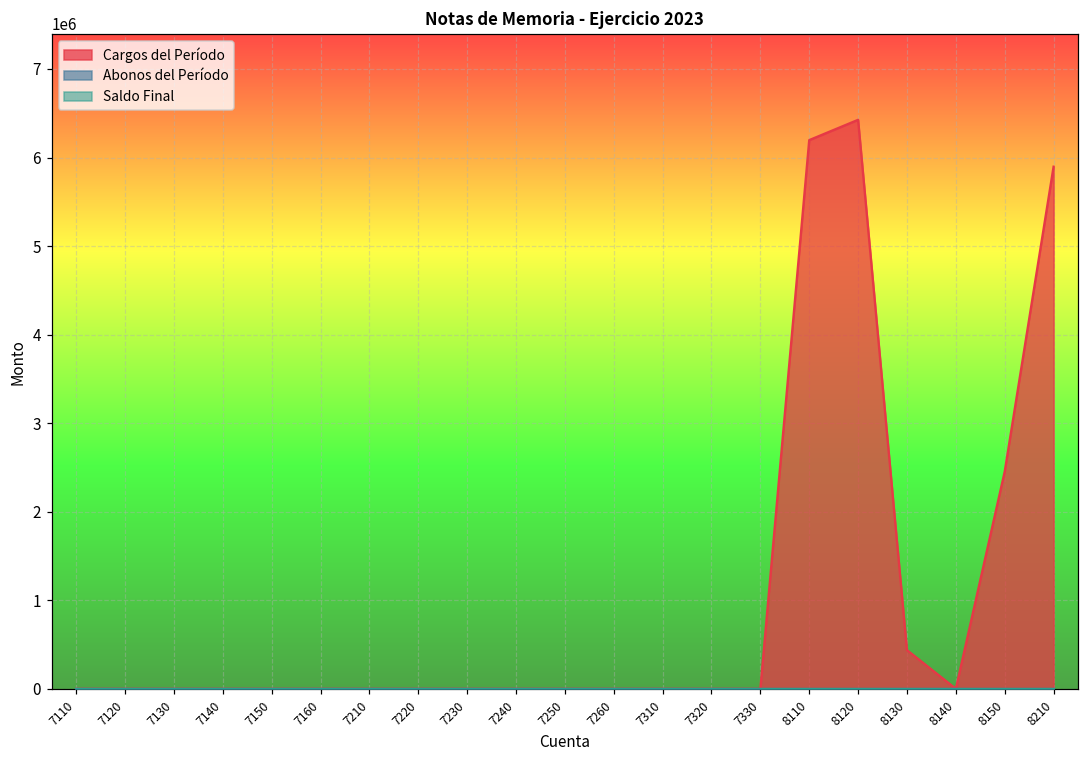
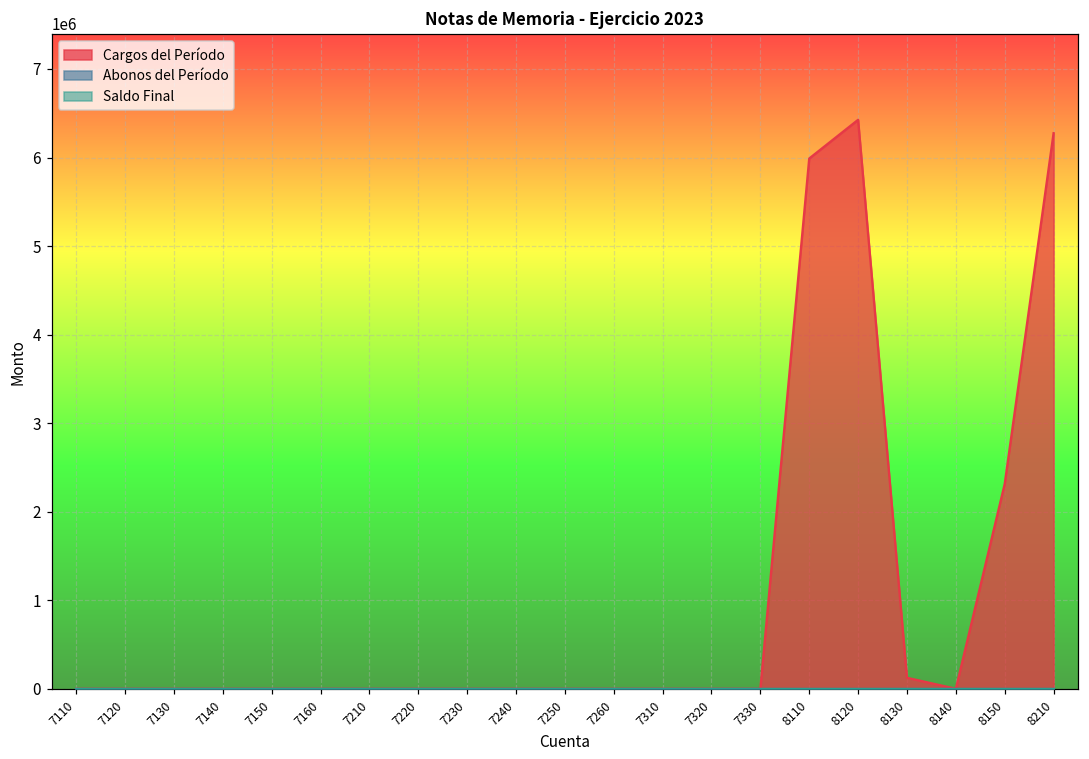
Cargos del Período, 8110: 6200000 -> 6000000
Cargos del Período, 8130: 400000 -> 100000
Cargos del Período, 8150: 2500000 -> 2300000
Cargos del Período, 8210: 5900000 -> 6300000
